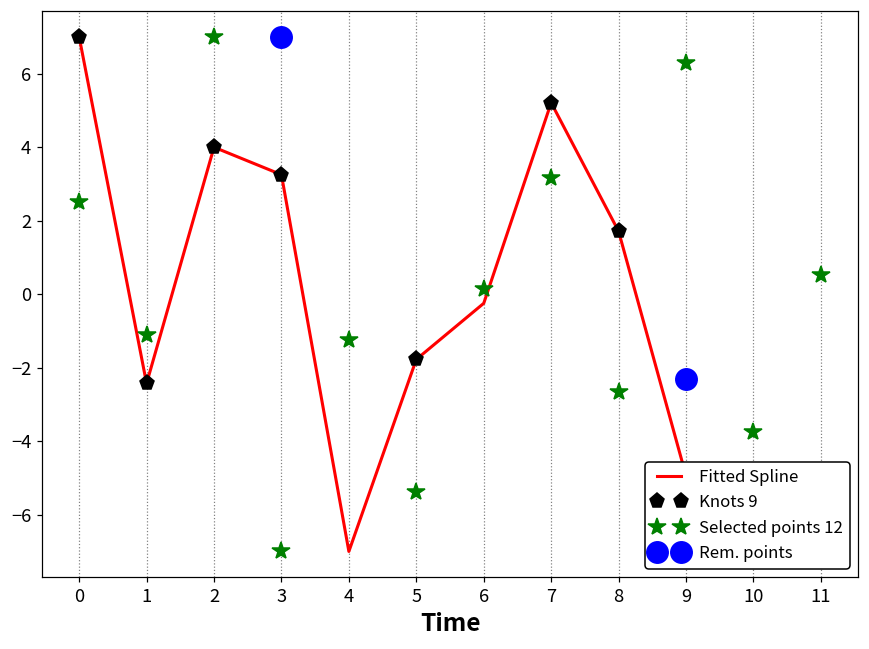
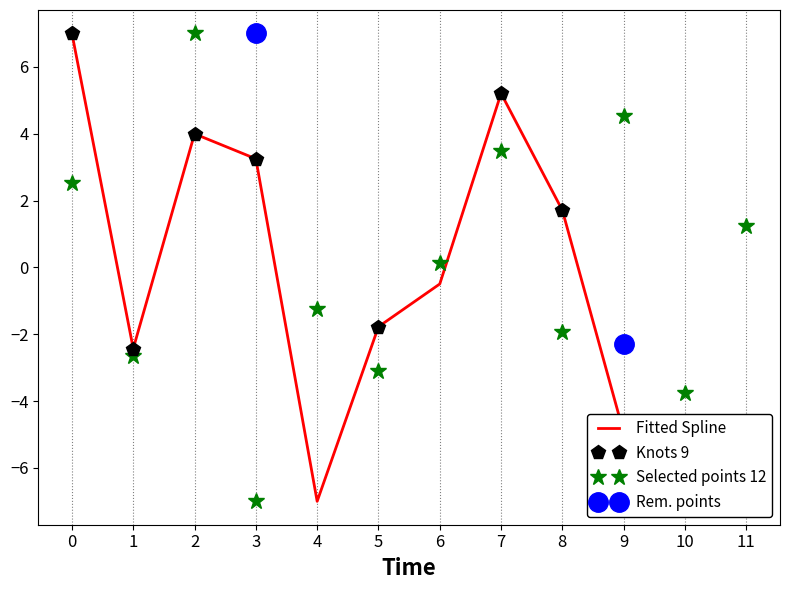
Selected points 12, 1: -1.1 -> -2.7
Selected points 12, 5: -5.4 -> -3.1
Fitted Spline, 6: -0.3 -> -0.5
Selected points 12, 7: 3.2 -> 3.5
Selected points 12, 8: -2.7 -> -1.9
Selected points 12, 9: 6.3 -> 4.5
Selected points 12, 11: 0.5 -> 1.2
